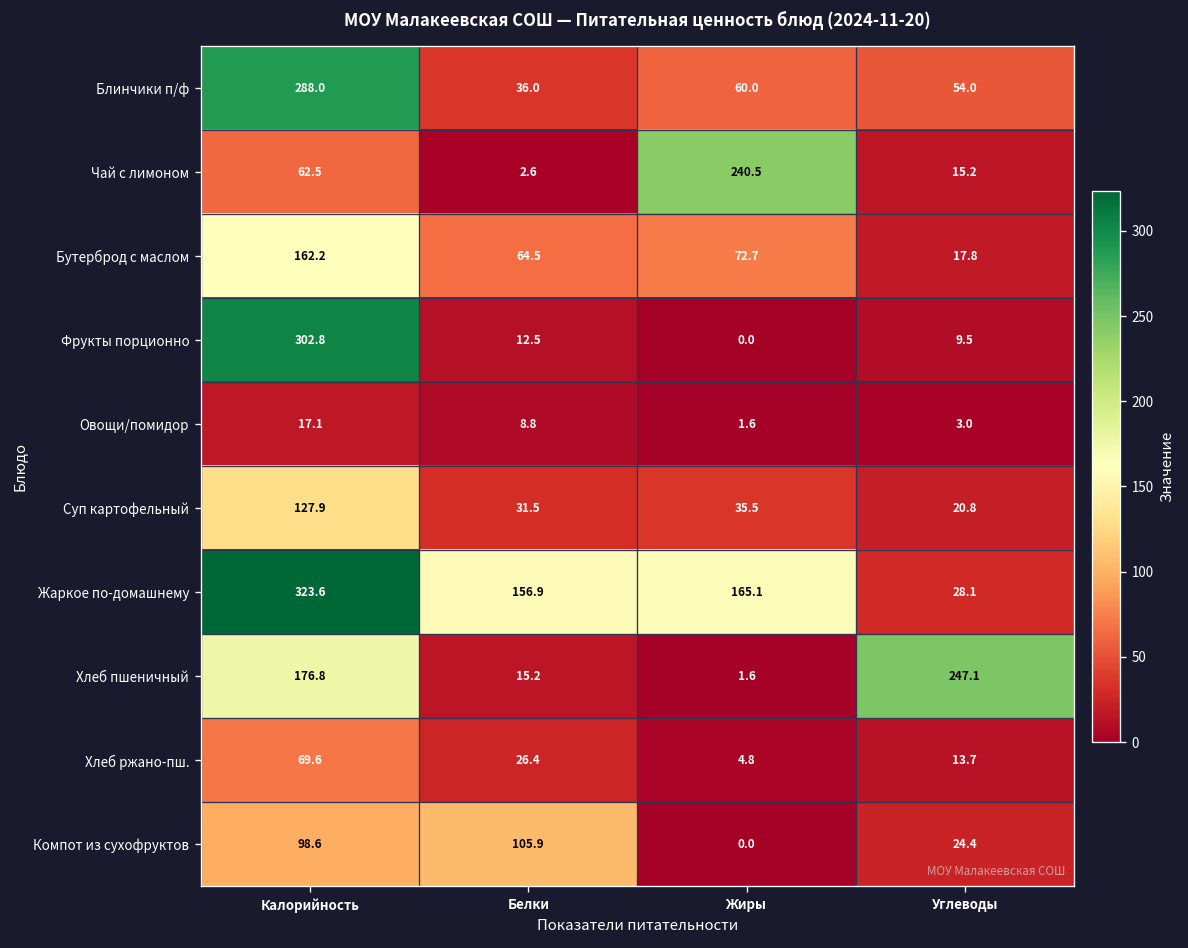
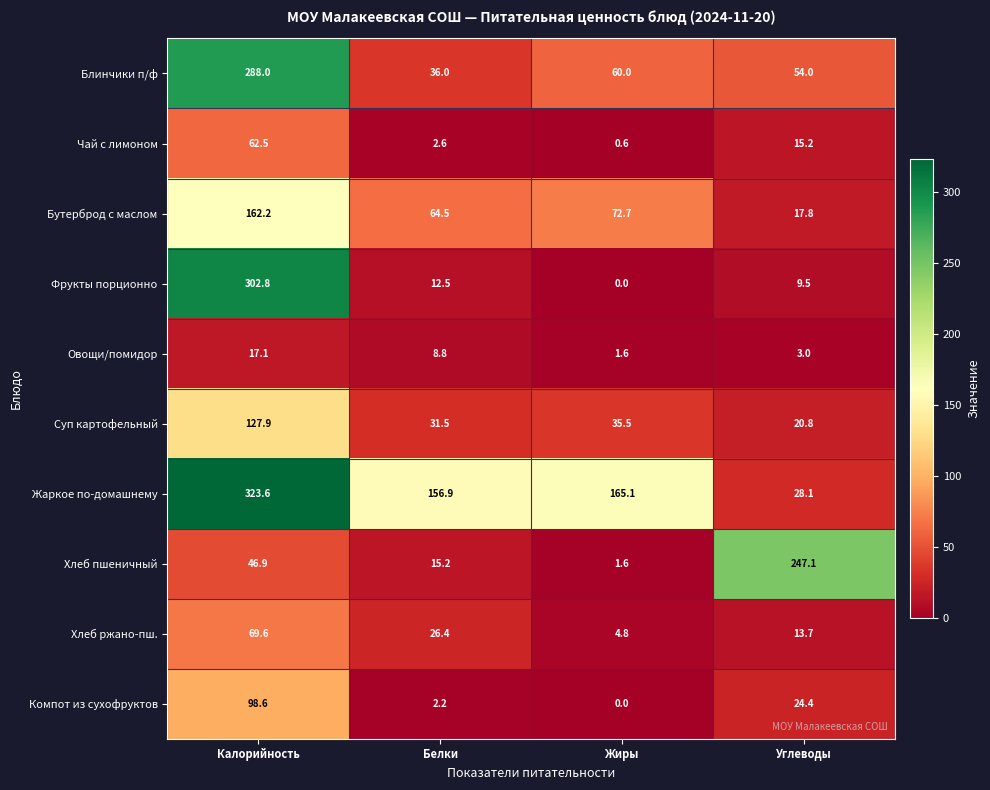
Чай с лимоном, Жиры: 240.5 -> 0.6
Хлеб пшеничный, Калорийность: 176.8 -> 46.9
Компот из сухофруктов, Белки: 105.9 -> 2.2
